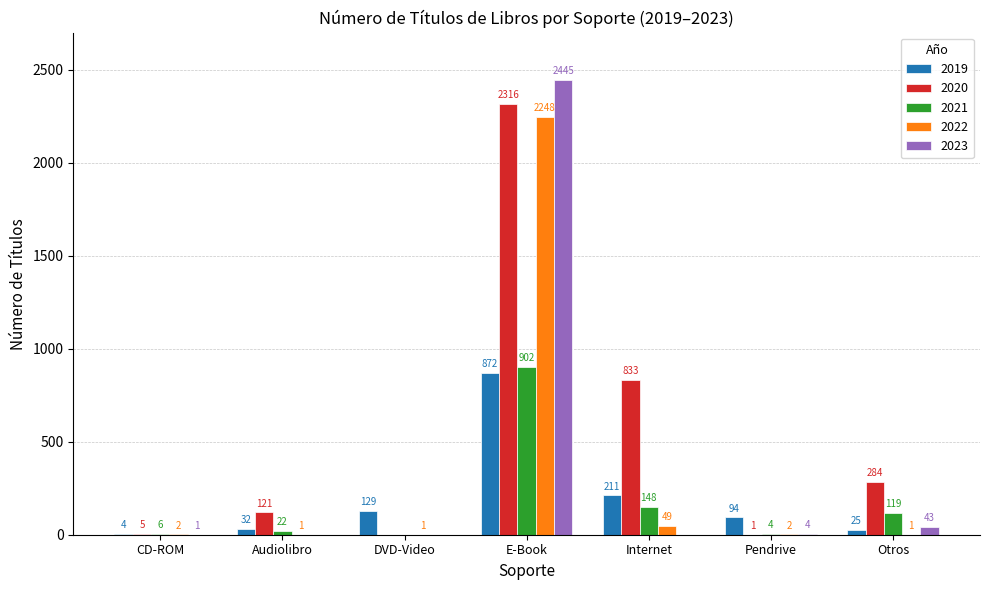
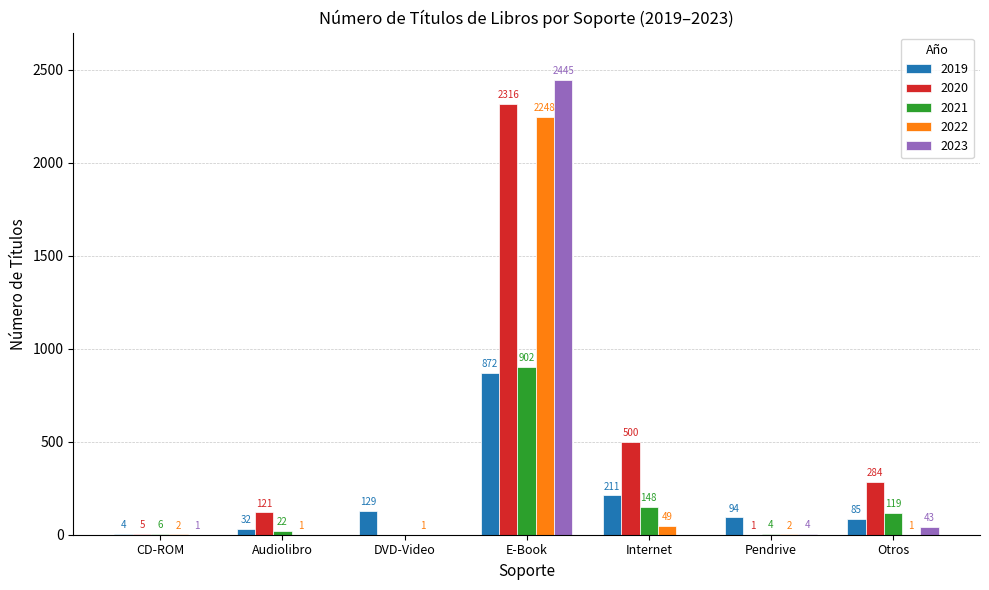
2020, Internet: 833 -> 500
2019, Otros: 25 -> 85
